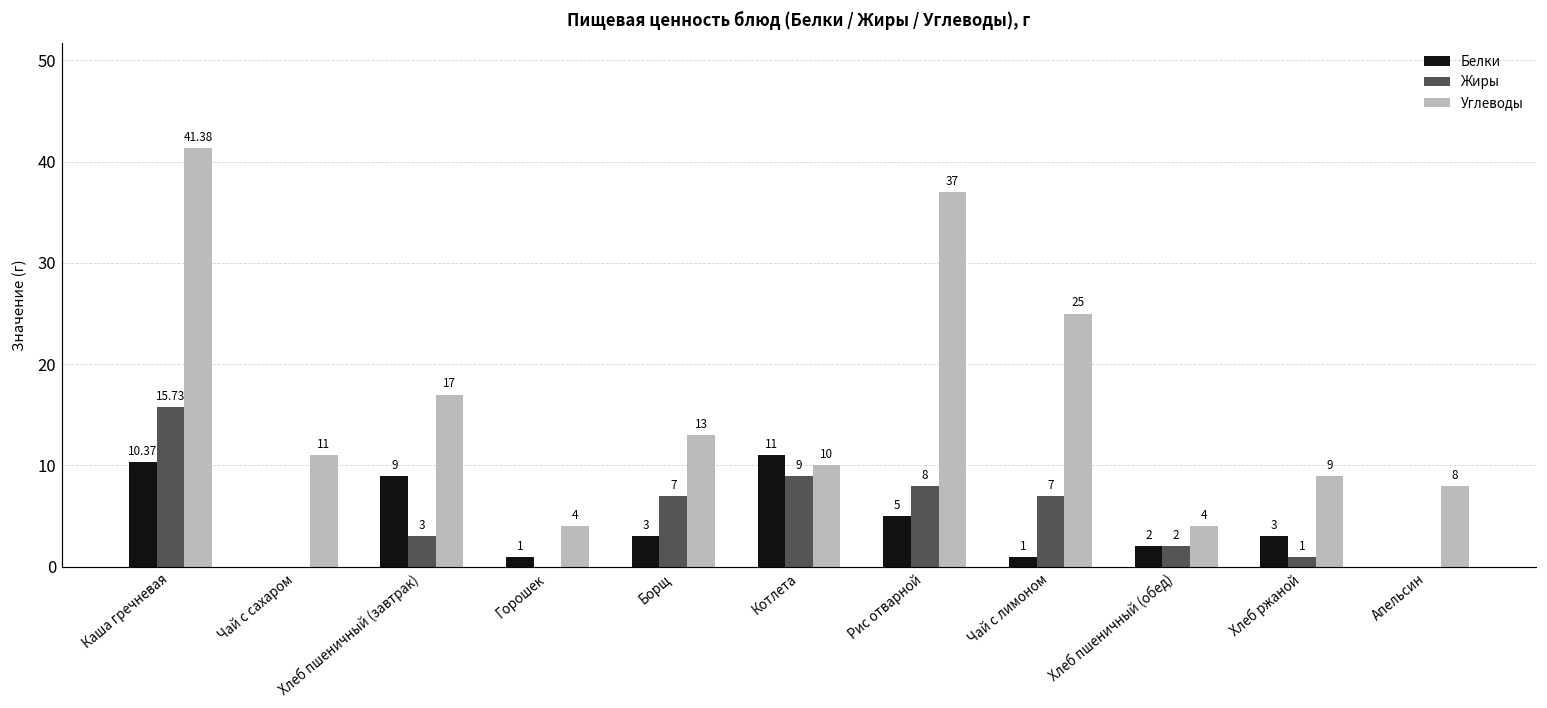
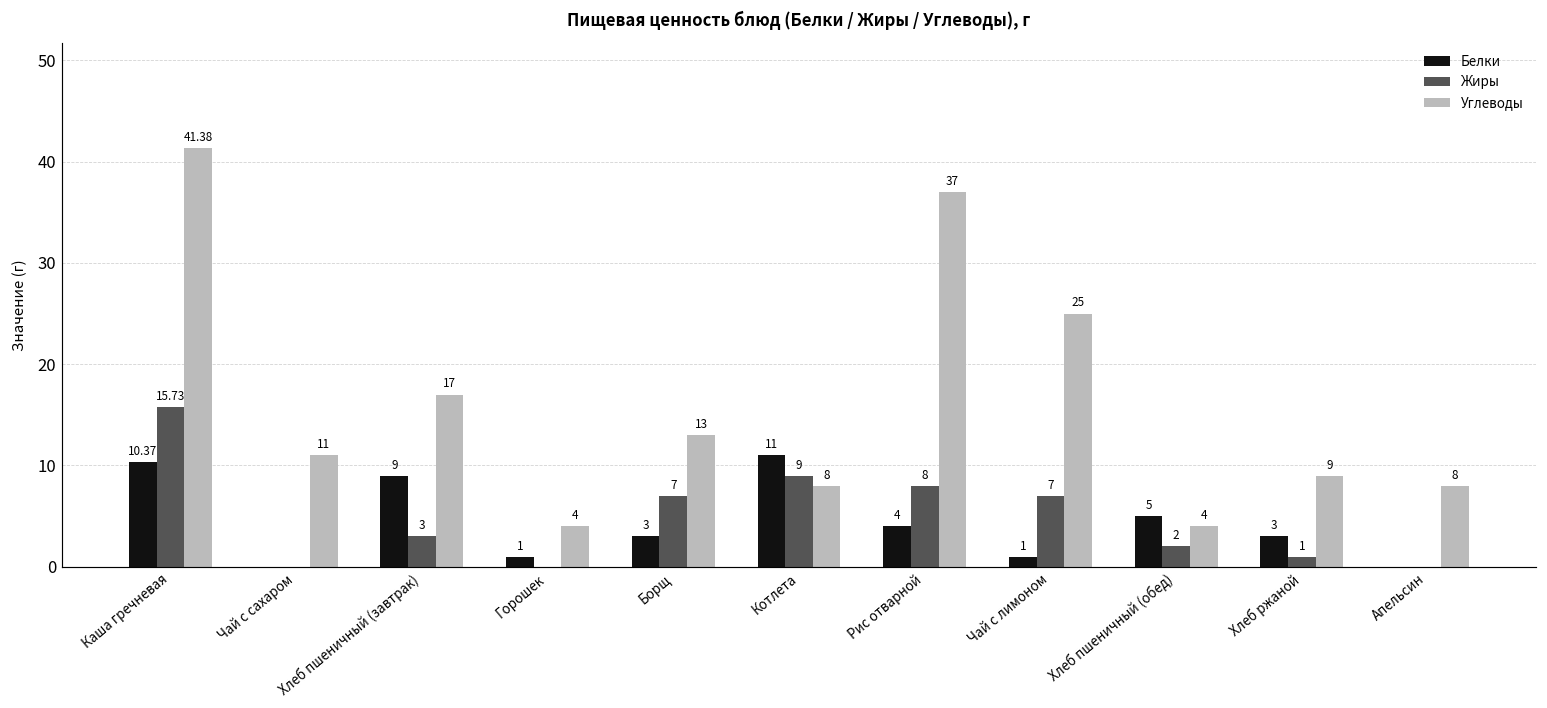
Углеводы, Котлета: 10 -> 8
Белки, Рис отварной: 5 -> 4
Белки, Хлеб пшеничный (обед): 2 -> 5
